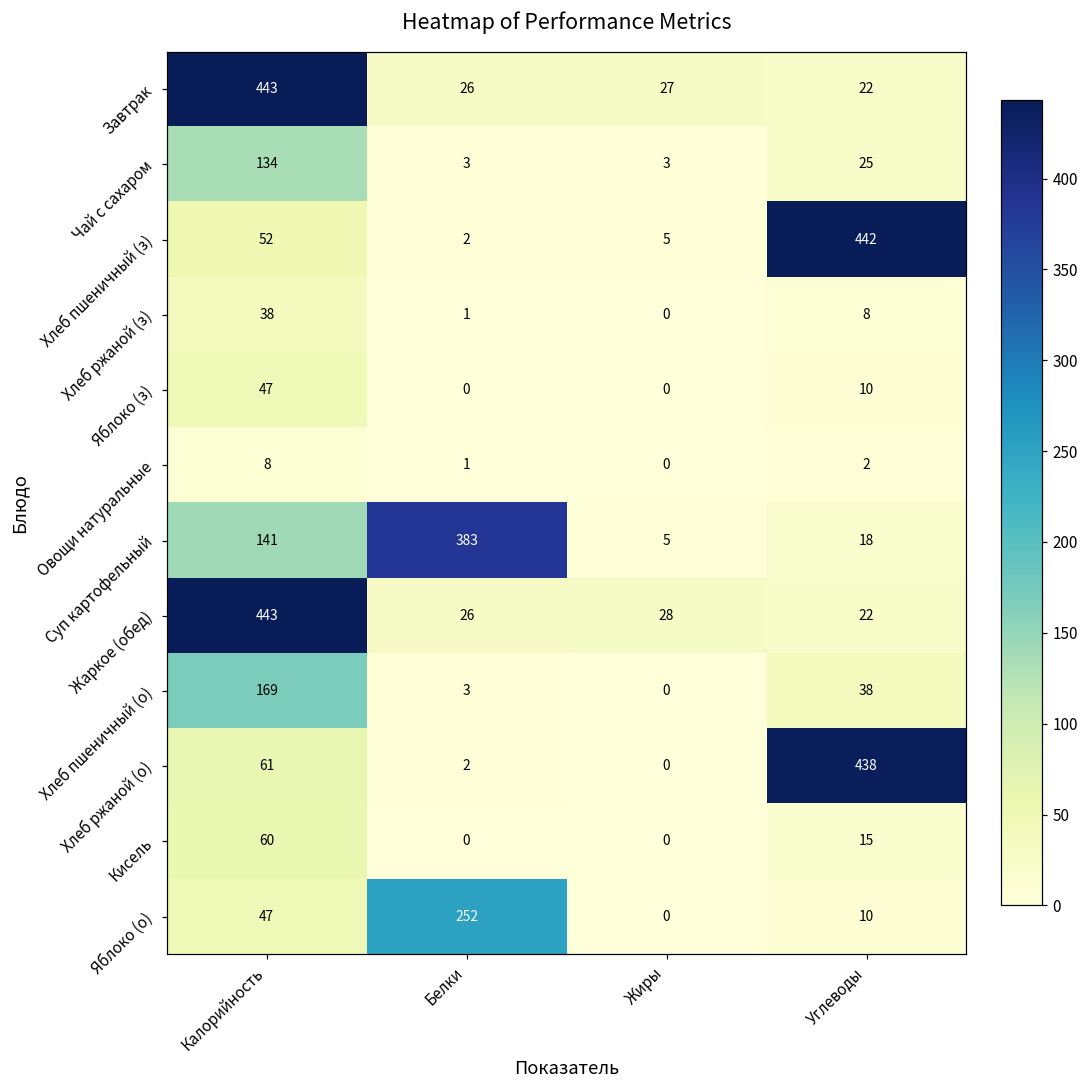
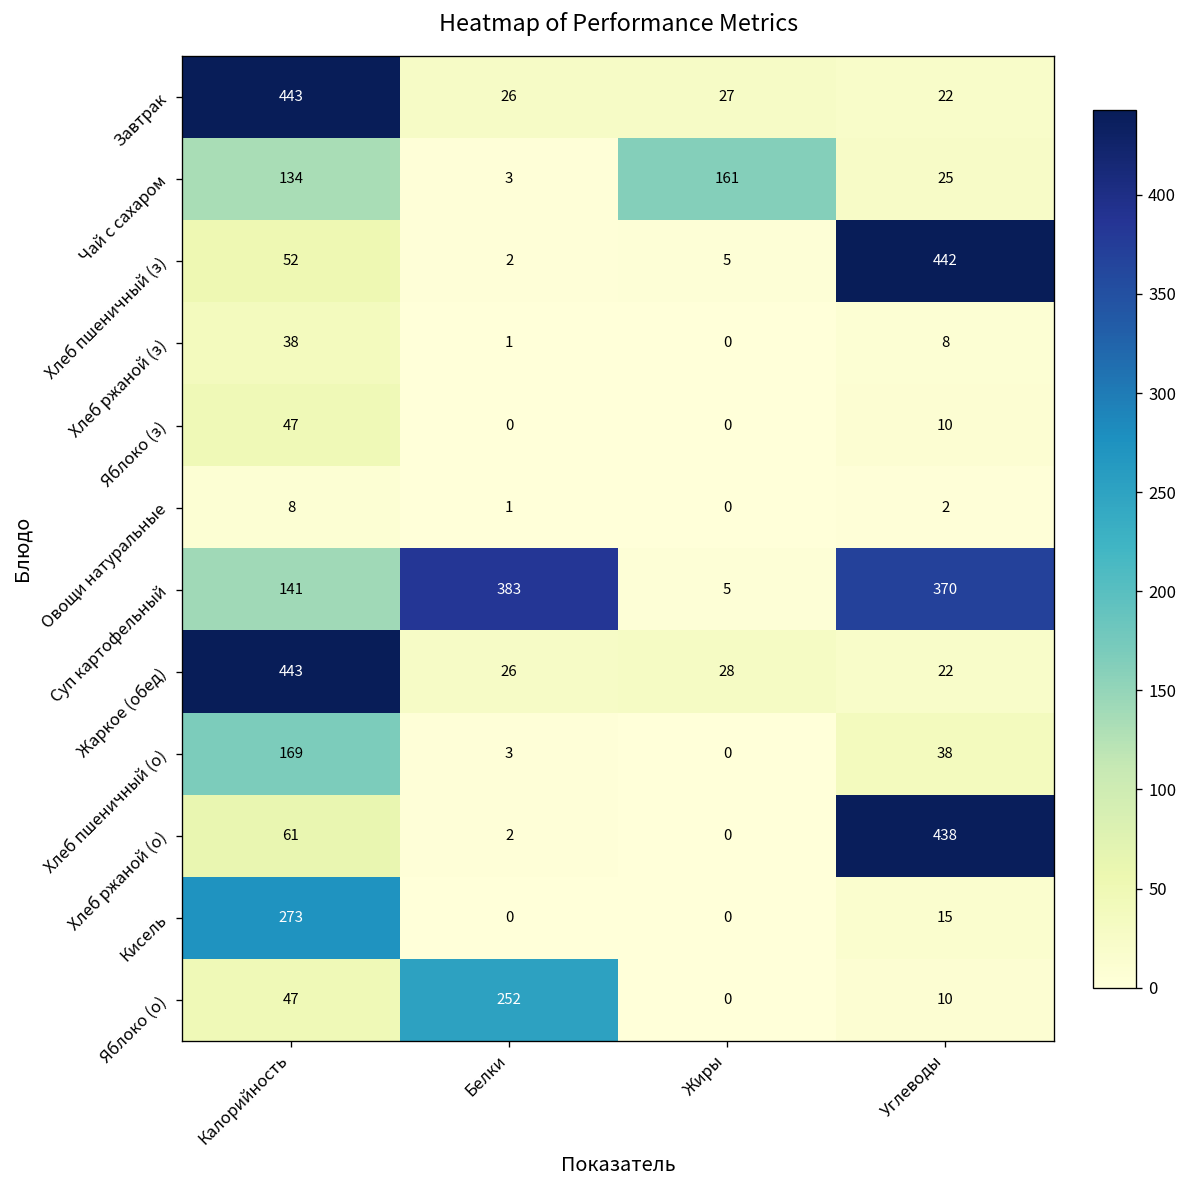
Чай с сахаром, Жиры: 3 -> 161
Суп картофельный, Углеводы: 18 -> 370
Кисель, Калорийность: 60 -> 273
